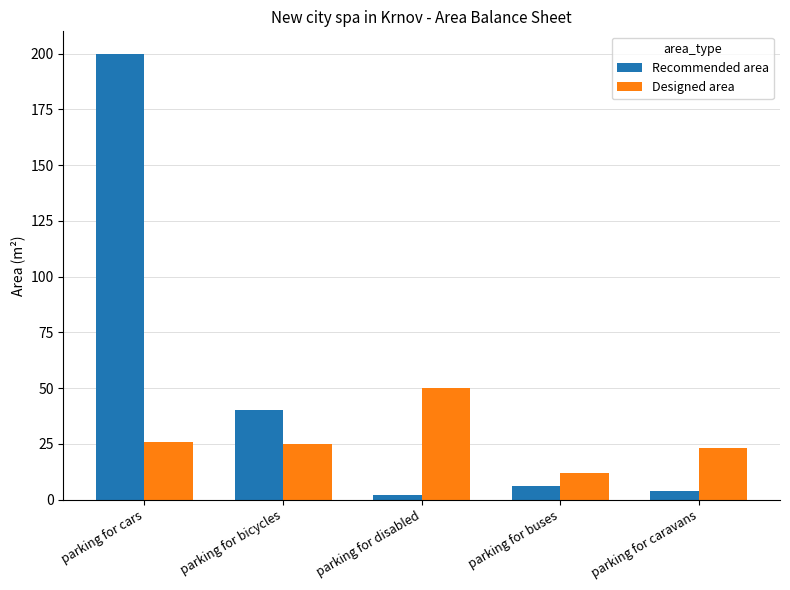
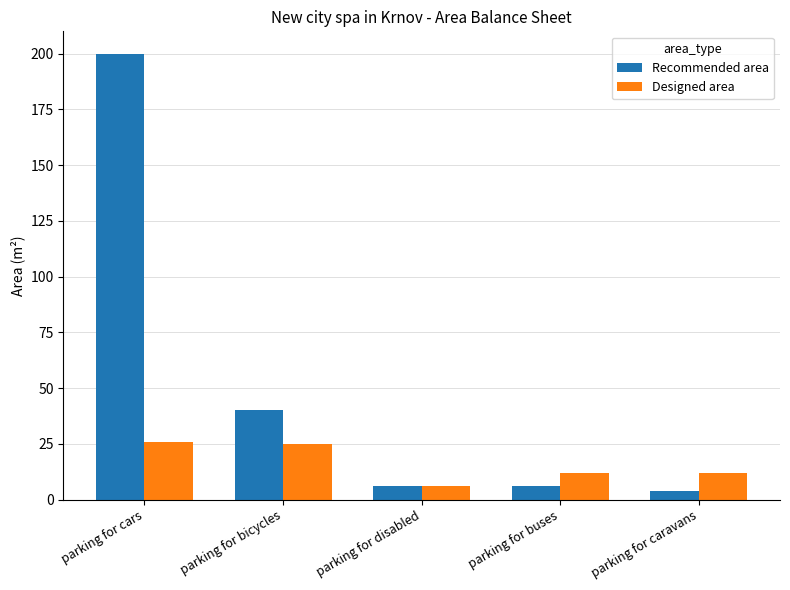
Recommended area, parking for disabled: 2 -> 6
Designed area, parking for disabled: 50 -> 6
Designed area, parking for caravans: 23 -> 12
